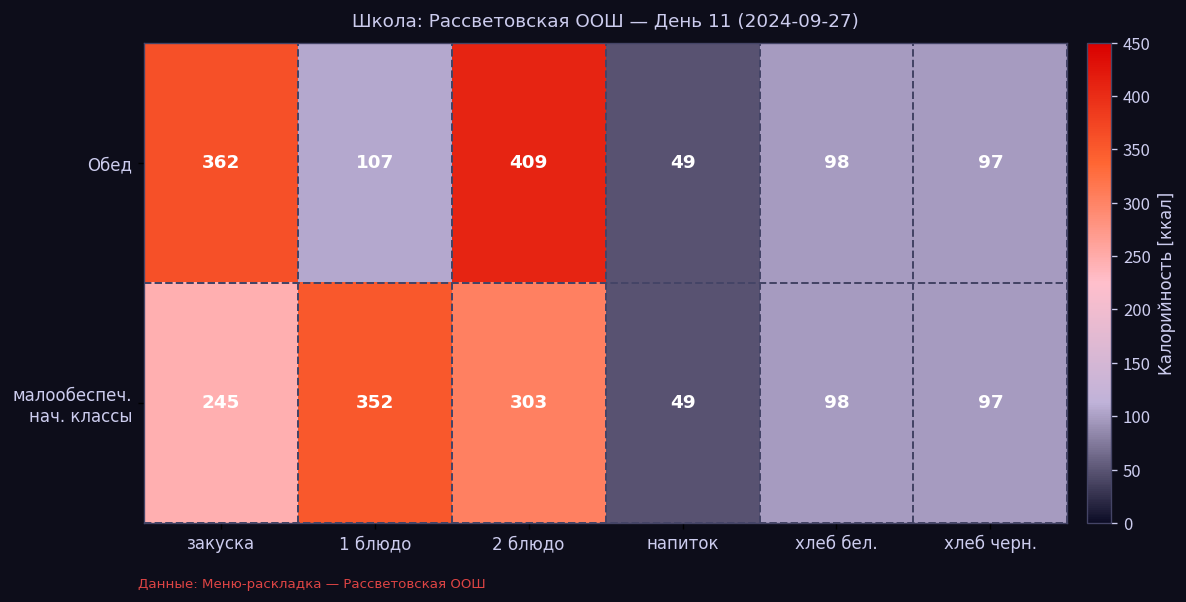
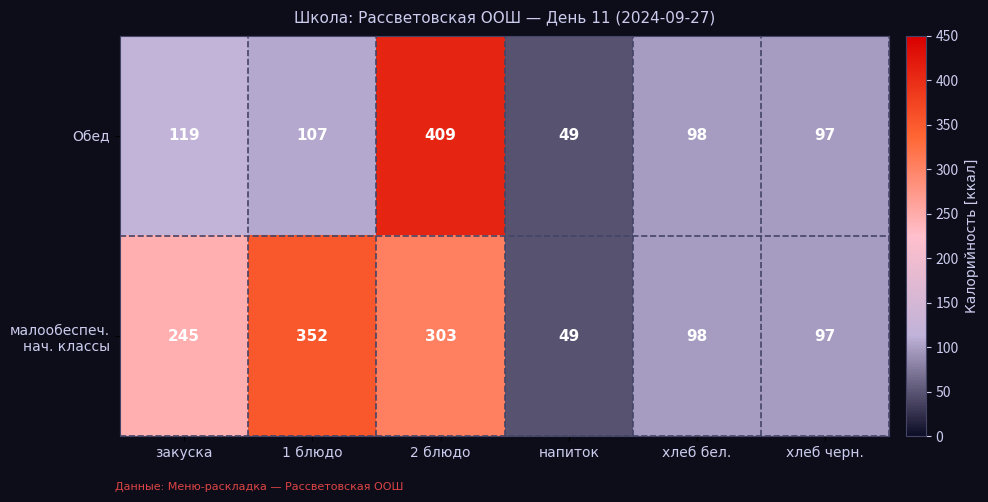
Обед, закуска: 362 -> 119
